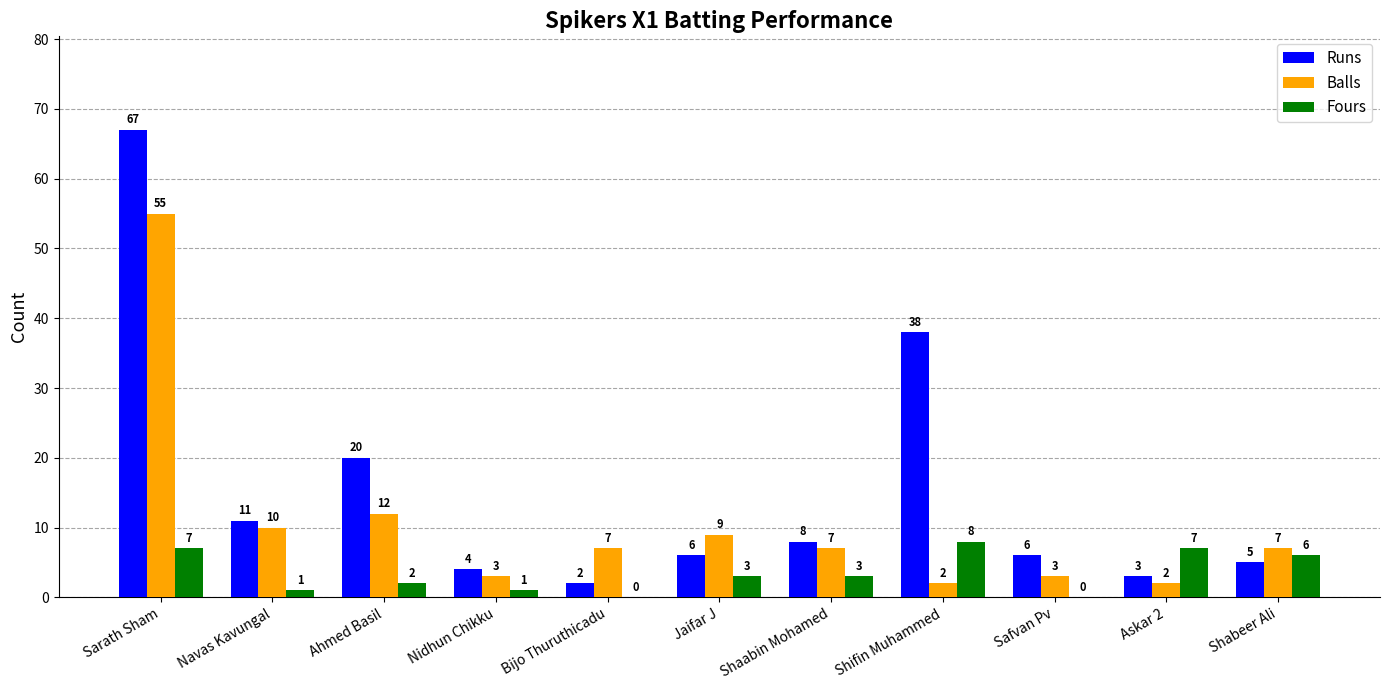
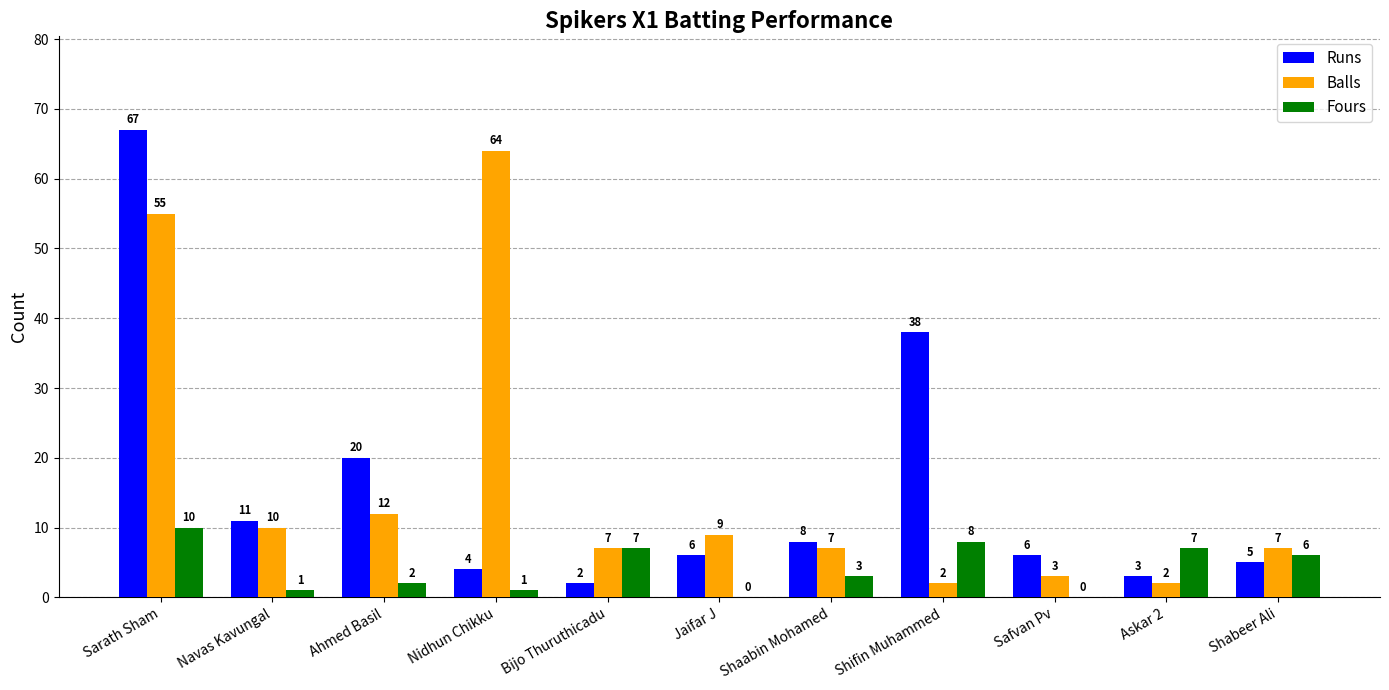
Fours, Sarath Sham: 7 -> 10
Balls, Nidhun Chikku: 3 -> 64
Fours, Bijo Thuruthicadu: 0 -> 7
Fours, Jaifar J: 3 -> 0
